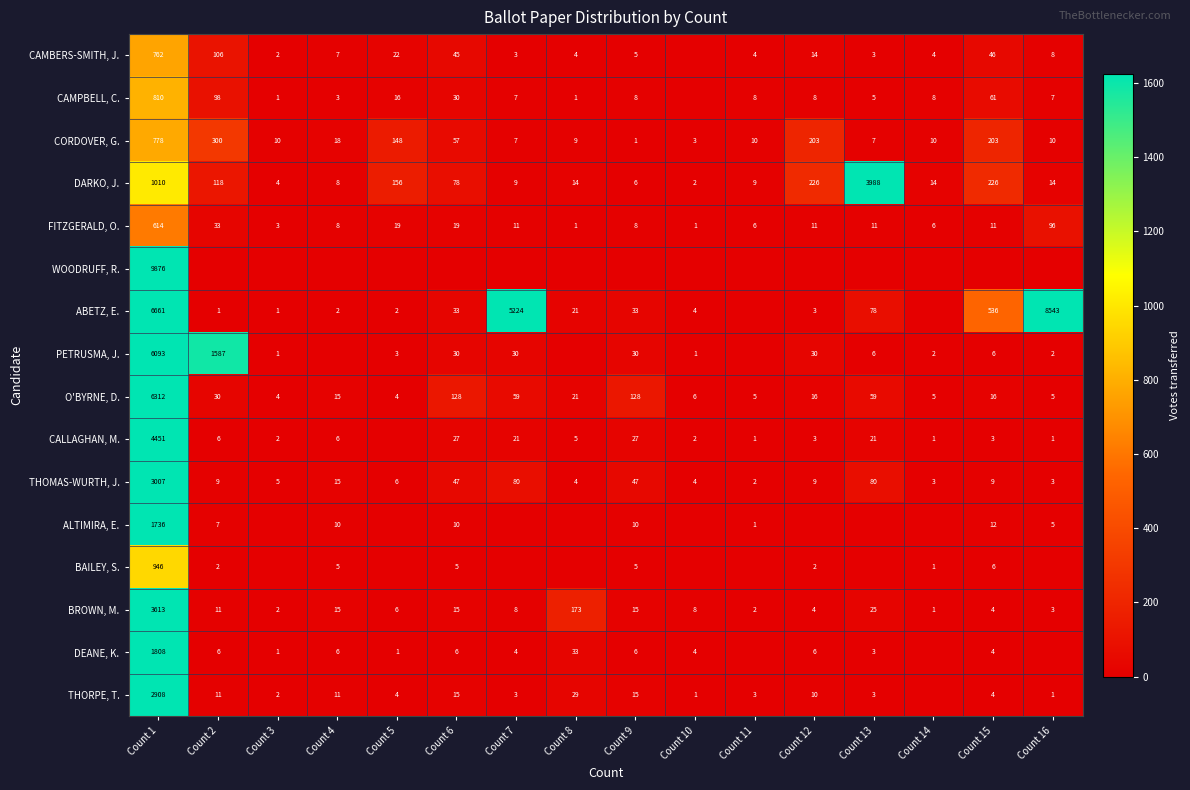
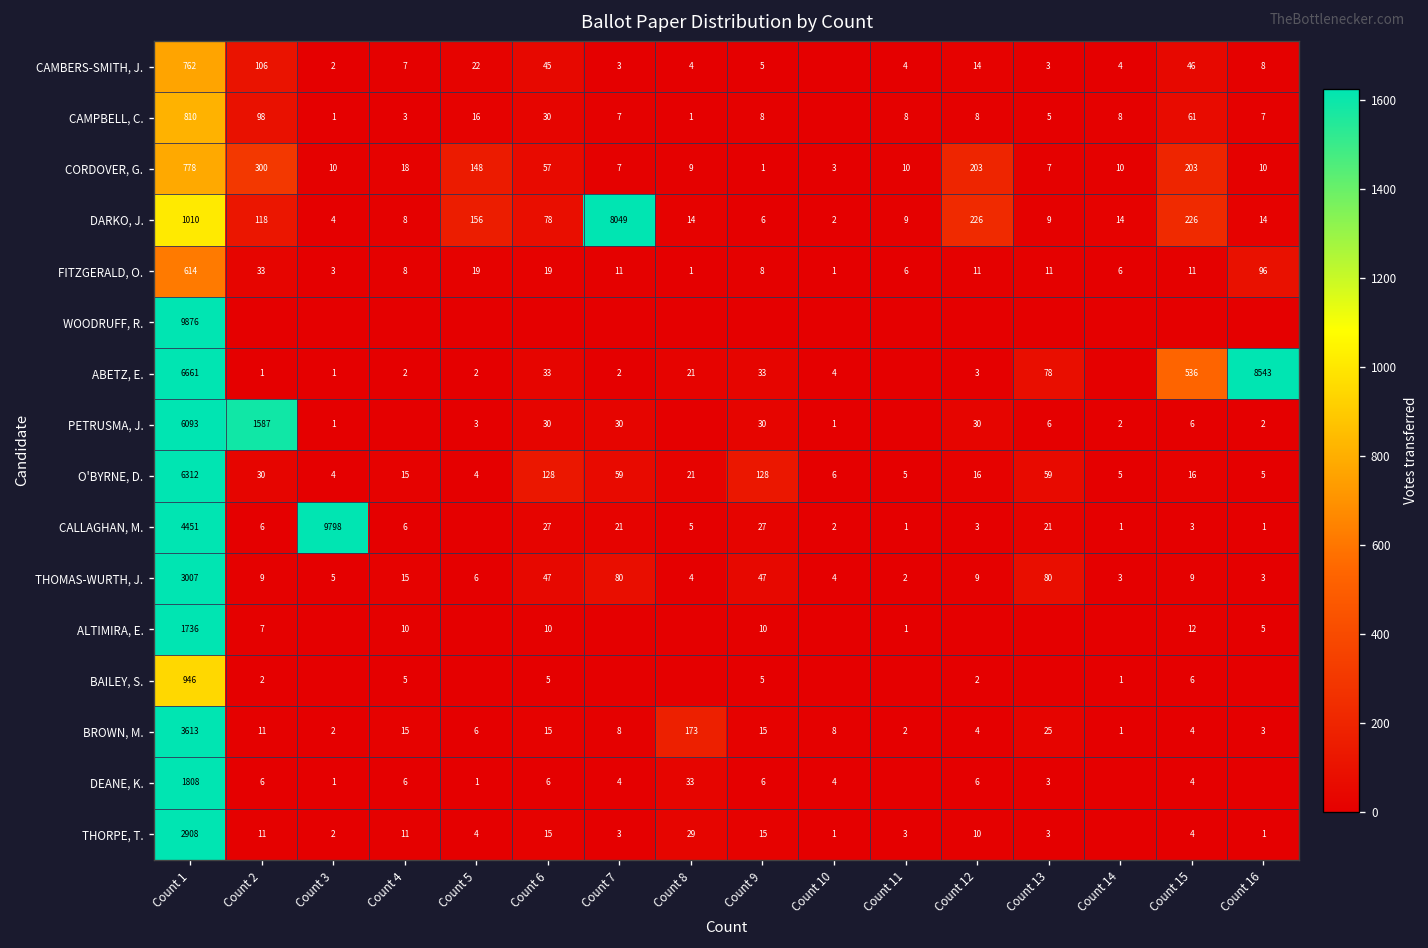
DARKO, J., Count 7: 9 -> 8049
DARKO, J., Count 13: 3988 -> 9
ABETZ, E., Count 7: 5224 -> 2
CALLAGHAN, M., Count 3: 2 -> 9798
